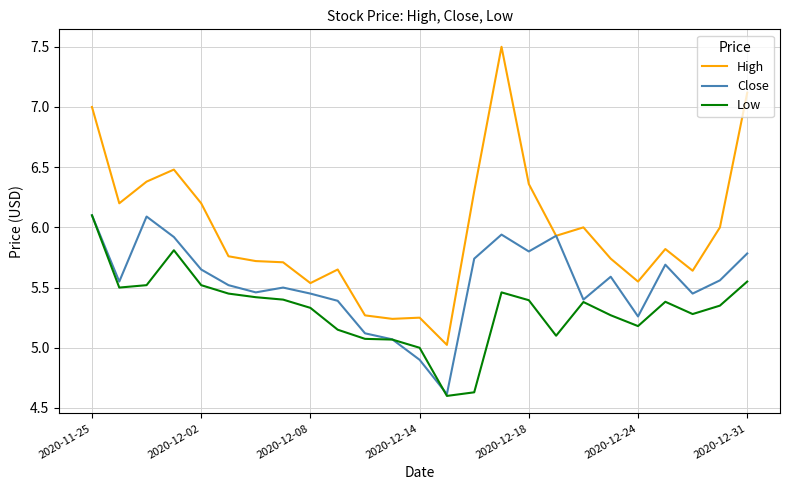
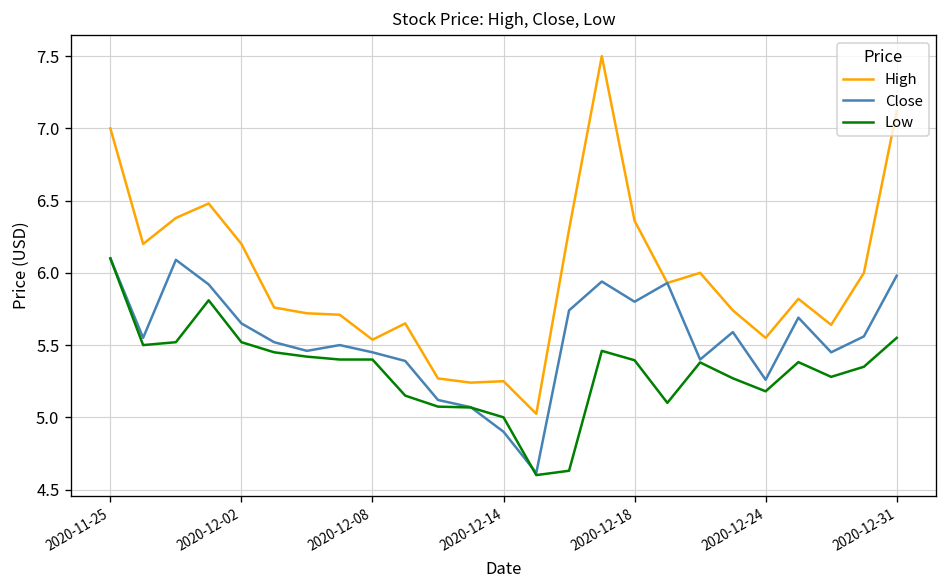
Low, 2020-12-08: 5.33 -> 5.40
Close, 2020-12-31: 5.78 -> 5.98
